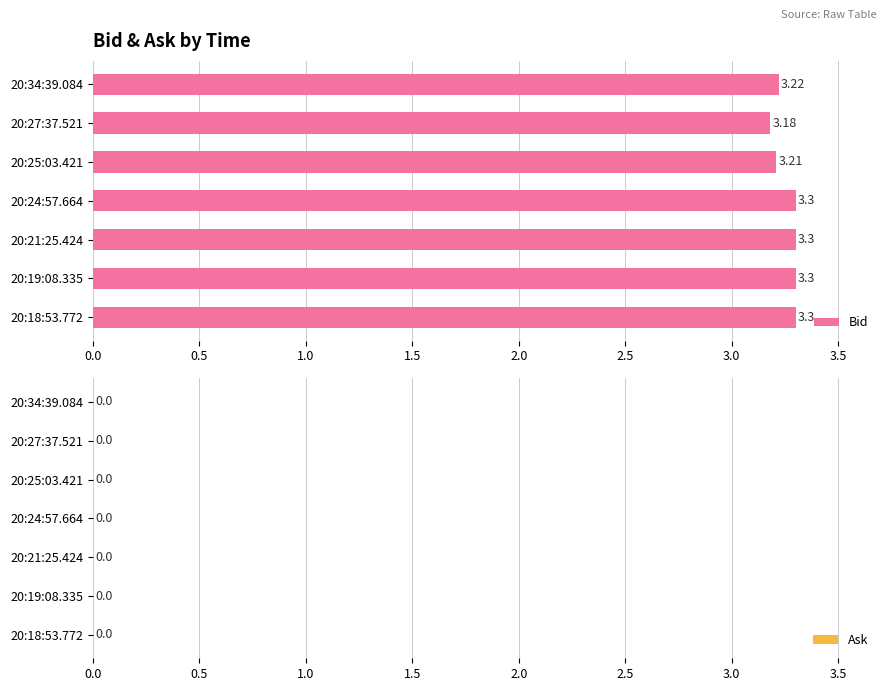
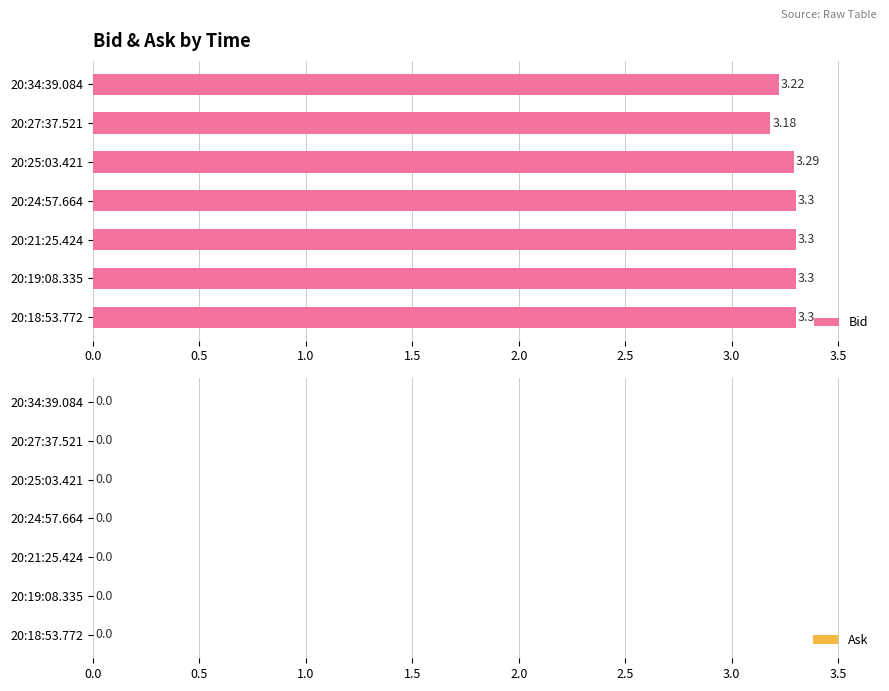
Bid & Ask by Time, 20:25:03.421: 3.21 -> 3.29
